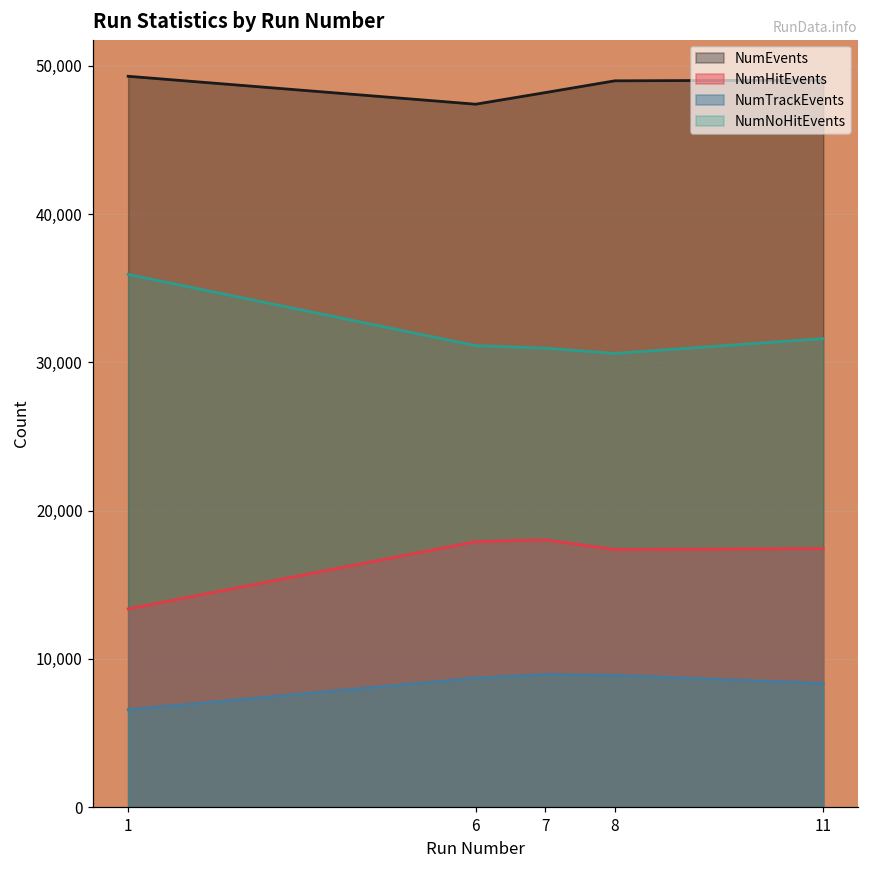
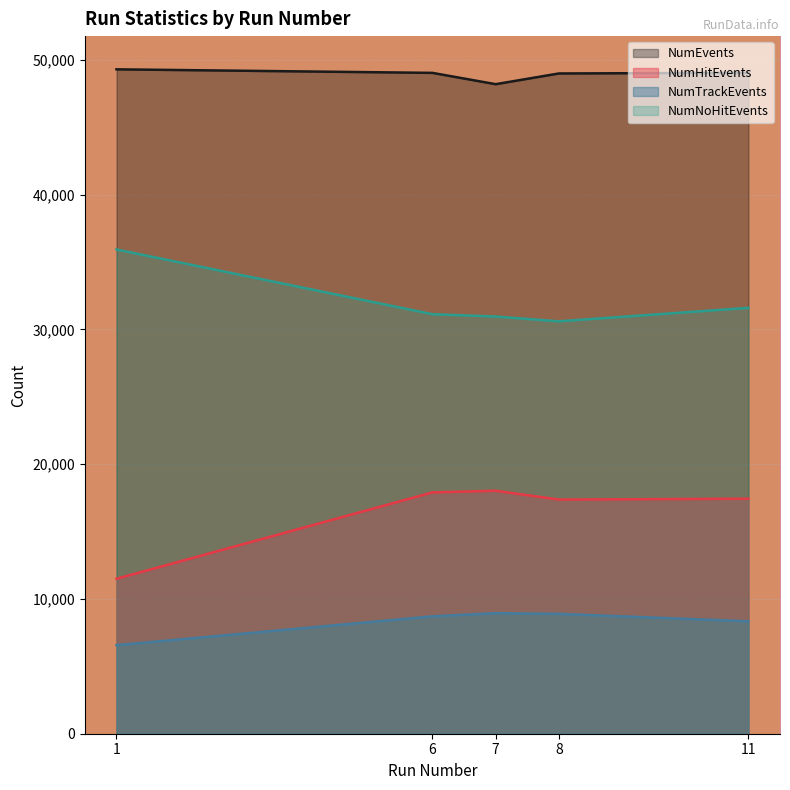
NumHitEvents, 1: 13,400 -> 11,500
NumEvents, 6: 47,400 -> 49,000
